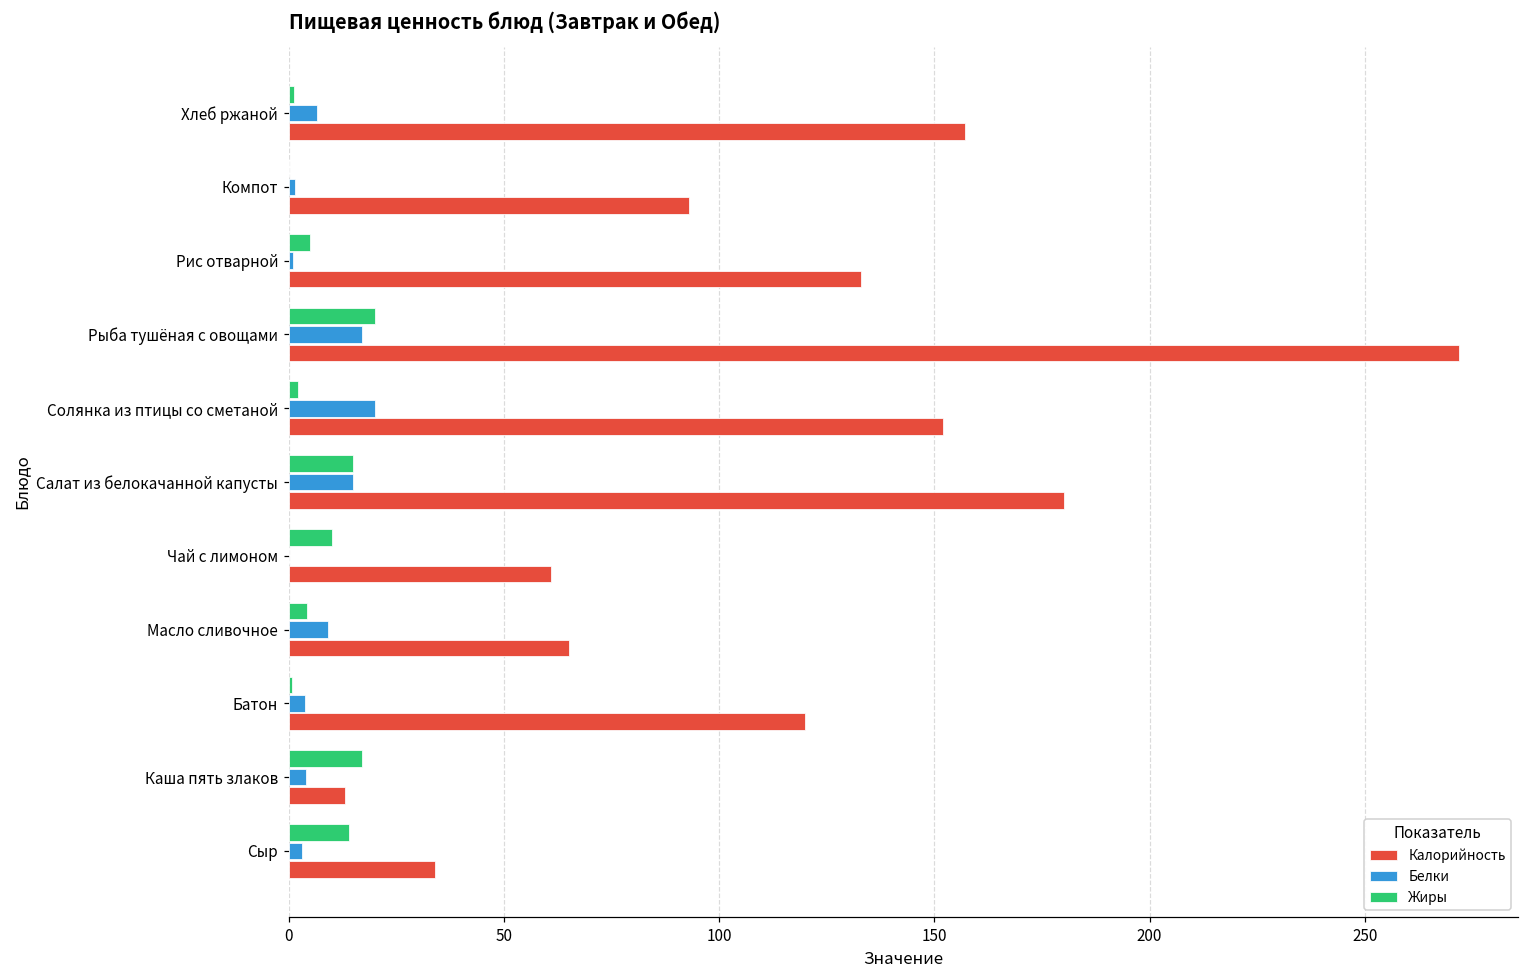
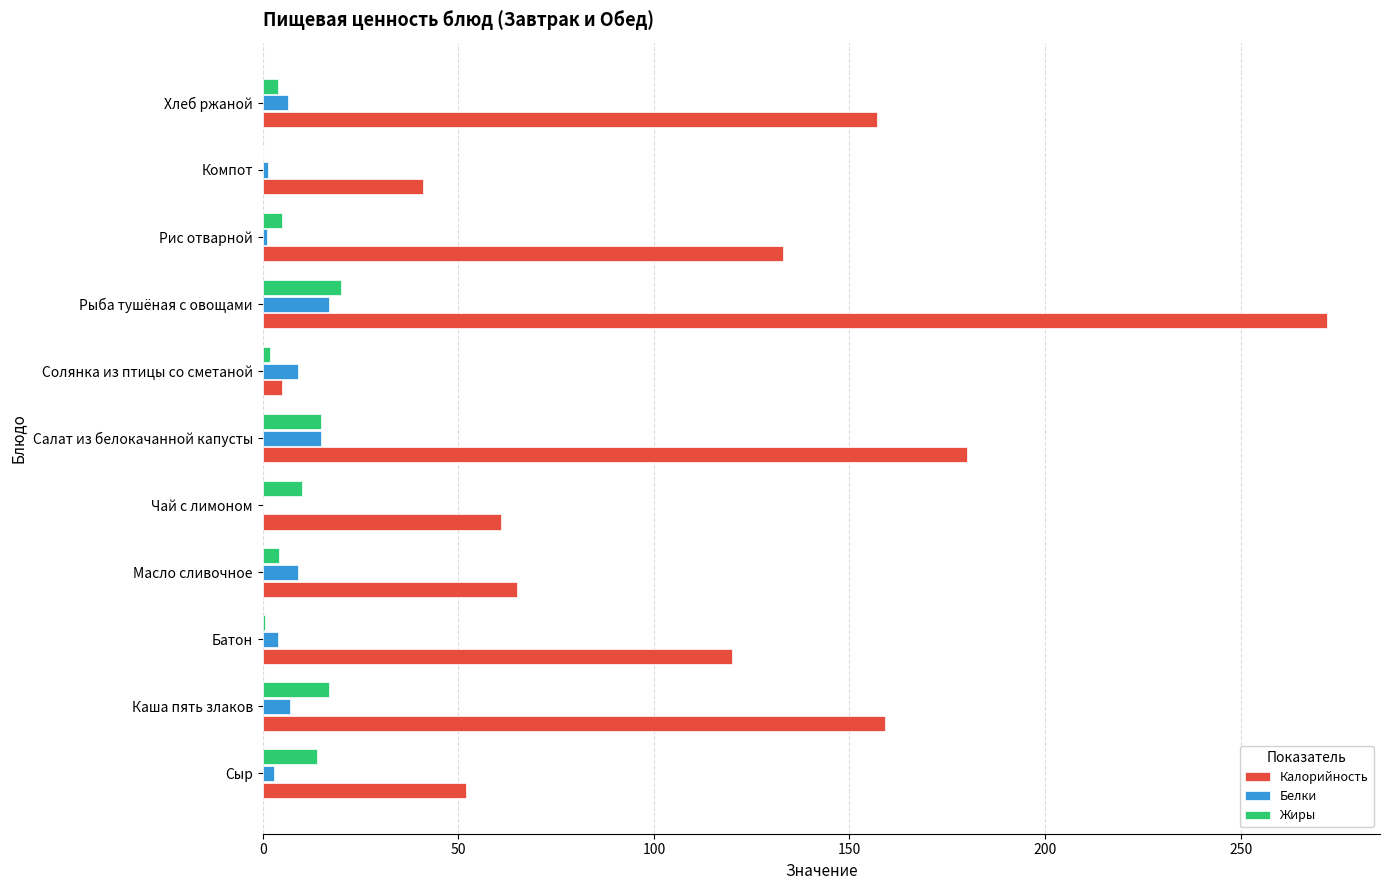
Жиры, Хлеб ржаной: 1 -> 4
Калорийность, Компот: 93 -> 41
Белки, Солянка из птицы со сметаной: 20 -> 9
Калорийность, Солянка из птицы со сметаной: 152 -> 5
Белки, Каша пять злаков: 4 -> 7
Калорийность, Каша пять злаков: 13 -> 159
Калорийность, Сыр: 34 -> 52
